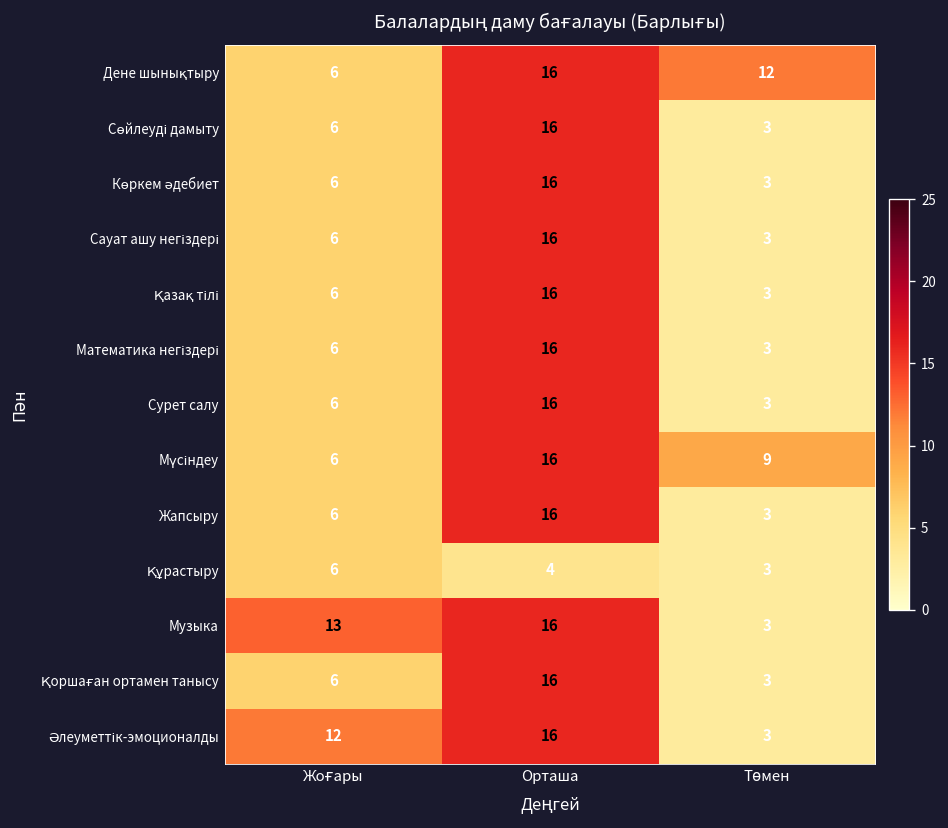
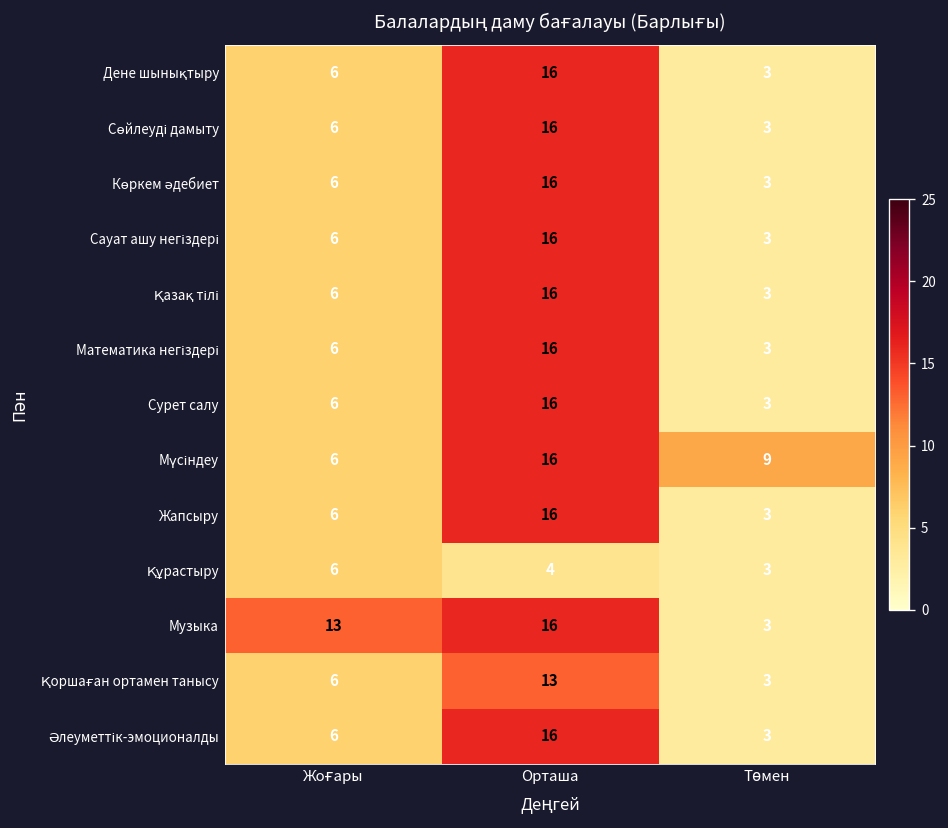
Дене шынықтыру, Төмен: 12 -> 3
Қоршаған ортамен танысу, Орташа: 16 -> 13
Әлеуметтік-эмоционалды, Жоғары: 12 -> 6
